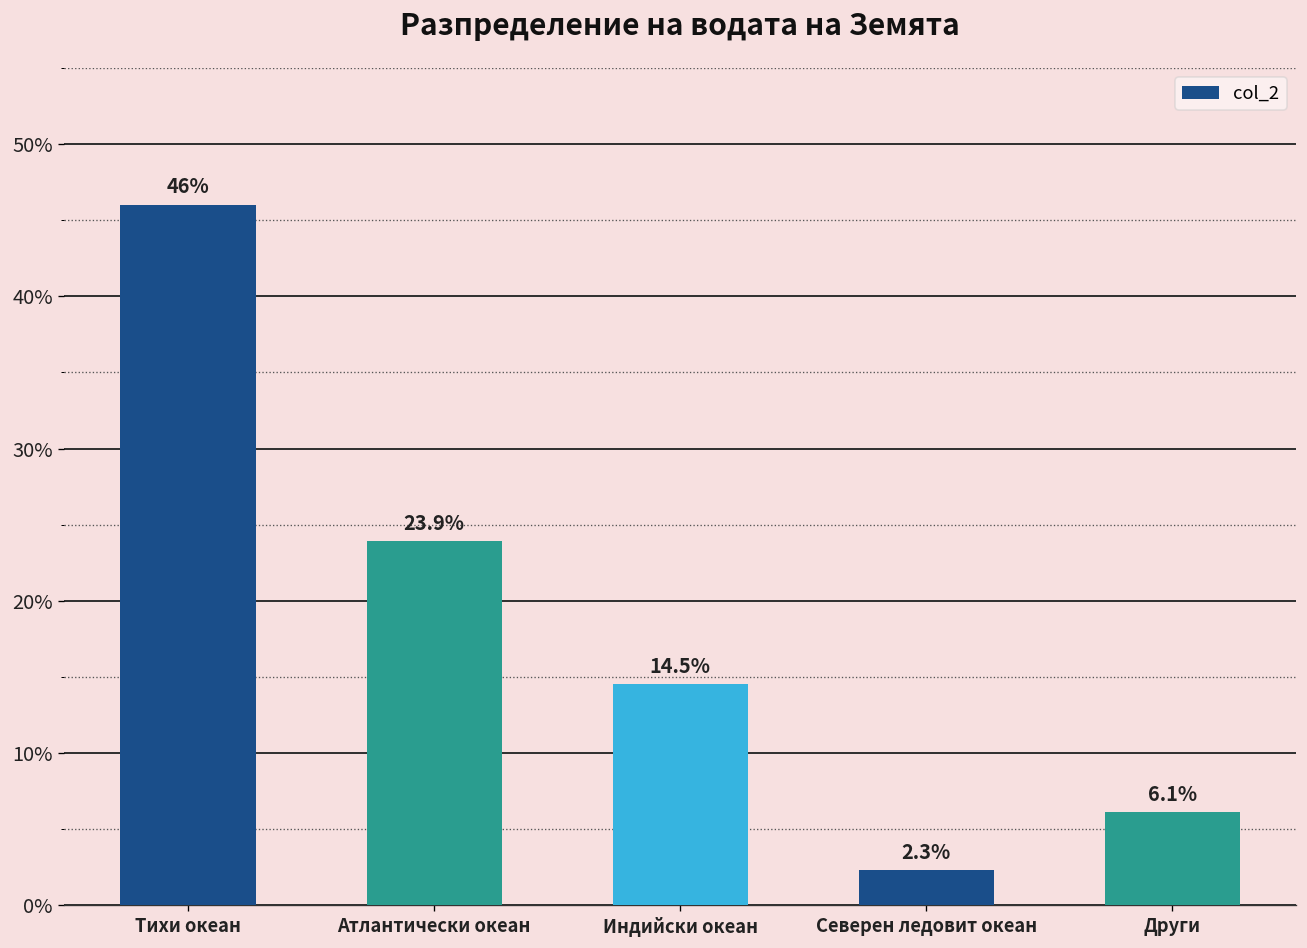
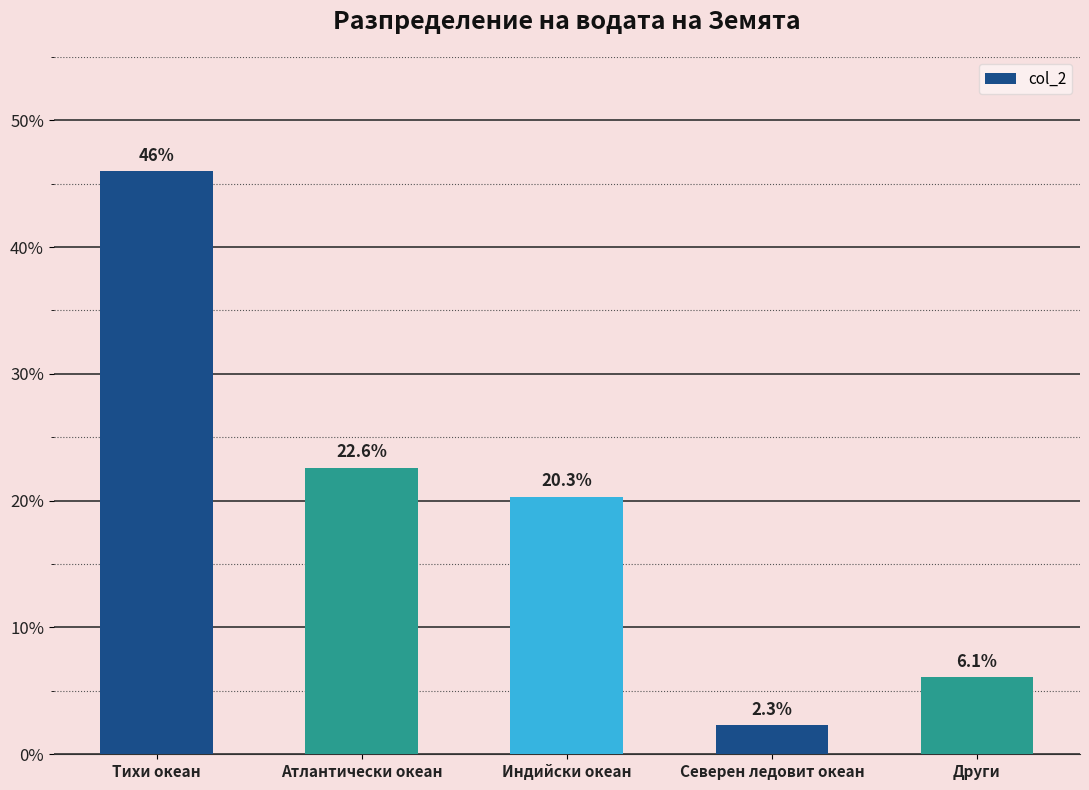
Атлантически океан: 23.9% -> 22.6%
Индийски океан: 14.5% -> 20.3%
